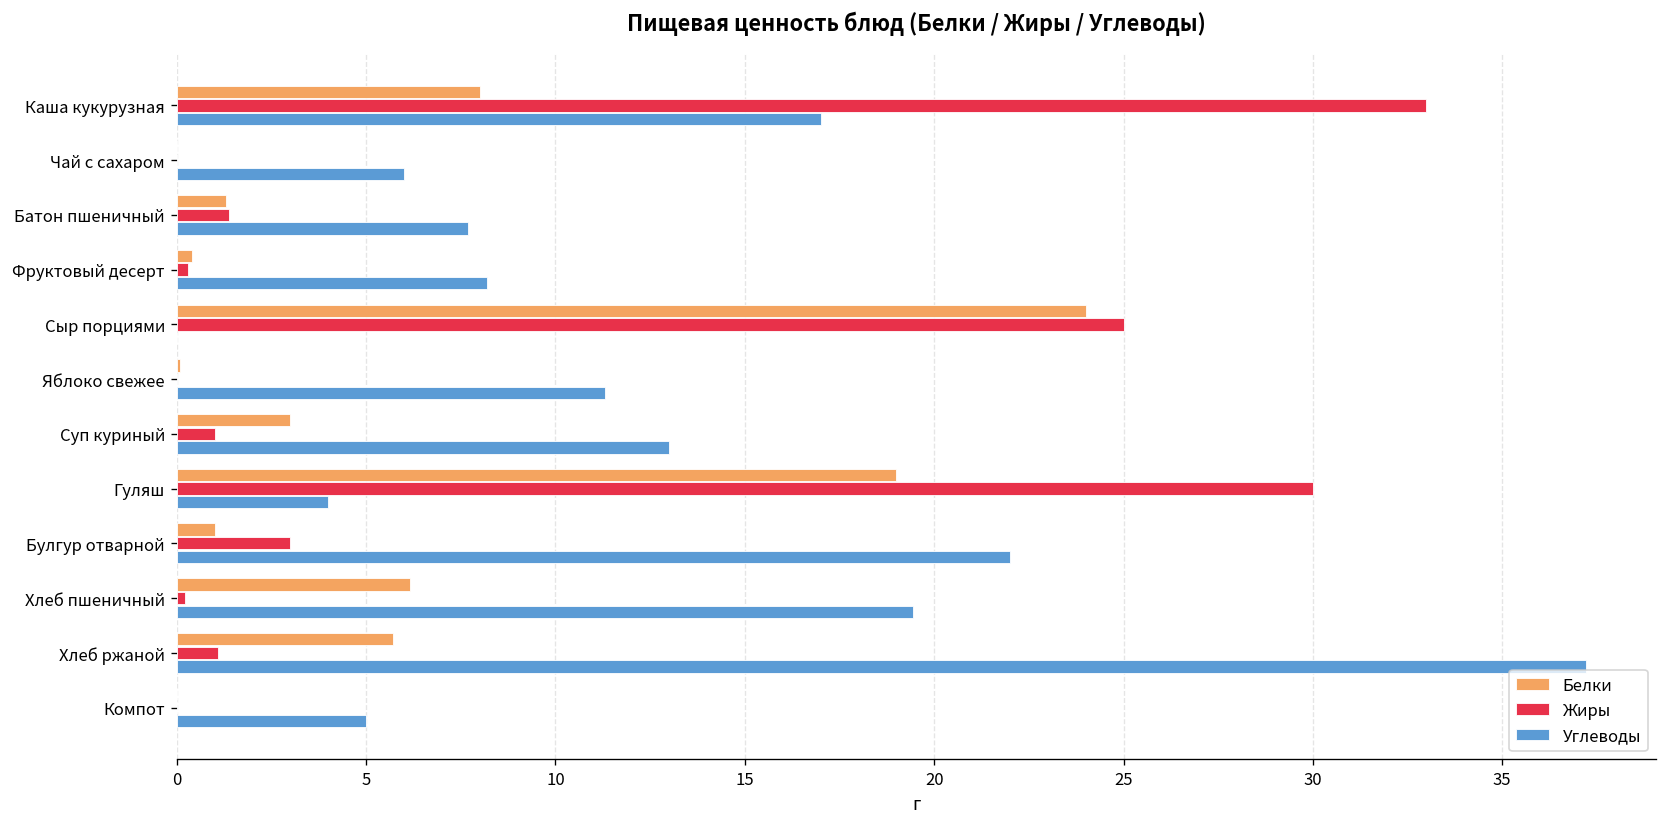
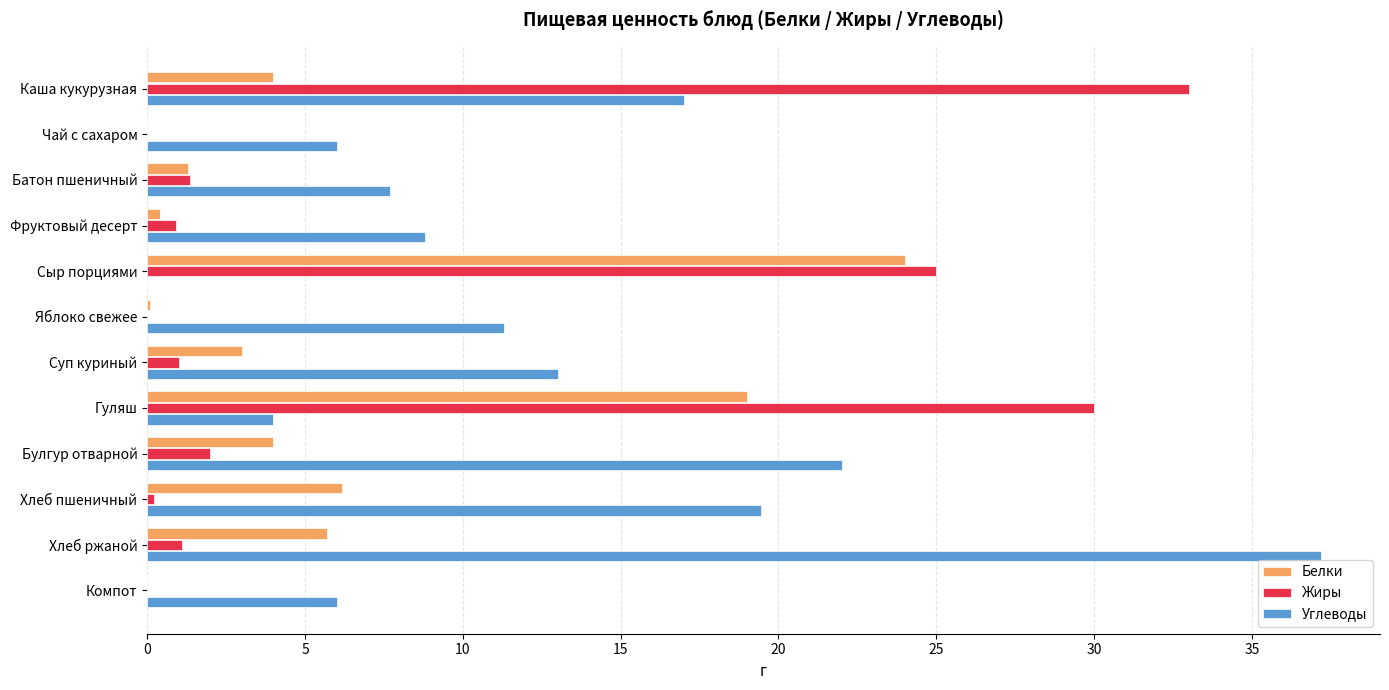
Белки, Каша кукурузная: 8 -> 4
Жиры, Фруктовый десерт: 0.3 -> 0.9
Углеводы, Фруктовый десерт: 8.2 -> 8.8
Белки, Булгур отварной: 1 -> 4
Жиры, Булгур отварной: 3 -> 2
Углеводы, Компот: 5 -> 6
